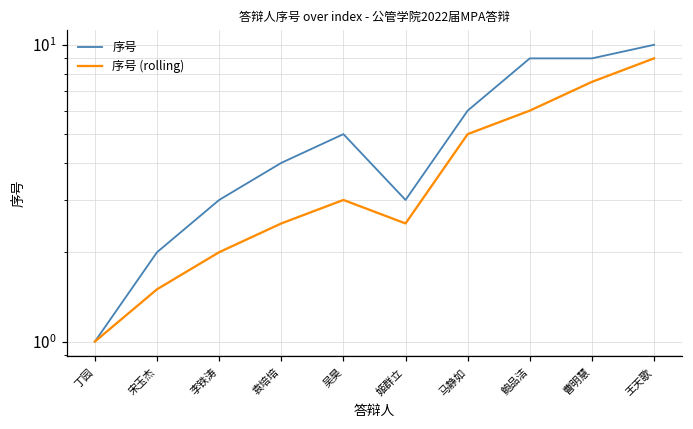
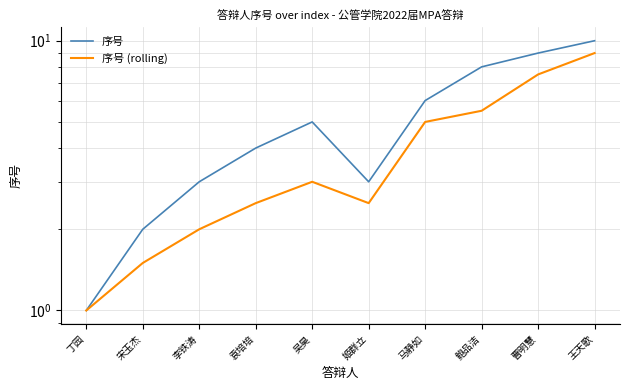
序号, 鲍品洁: 9 -> 8
序号 (rolling), 鲍品洁: 6.0 -> 5.5
